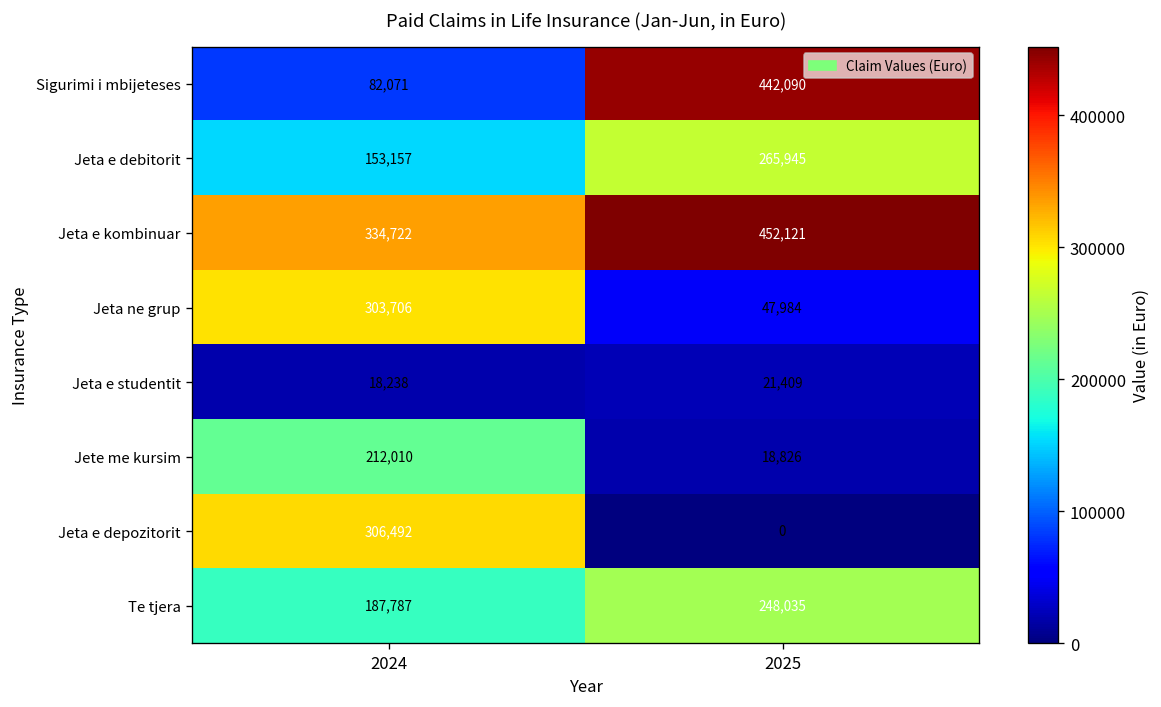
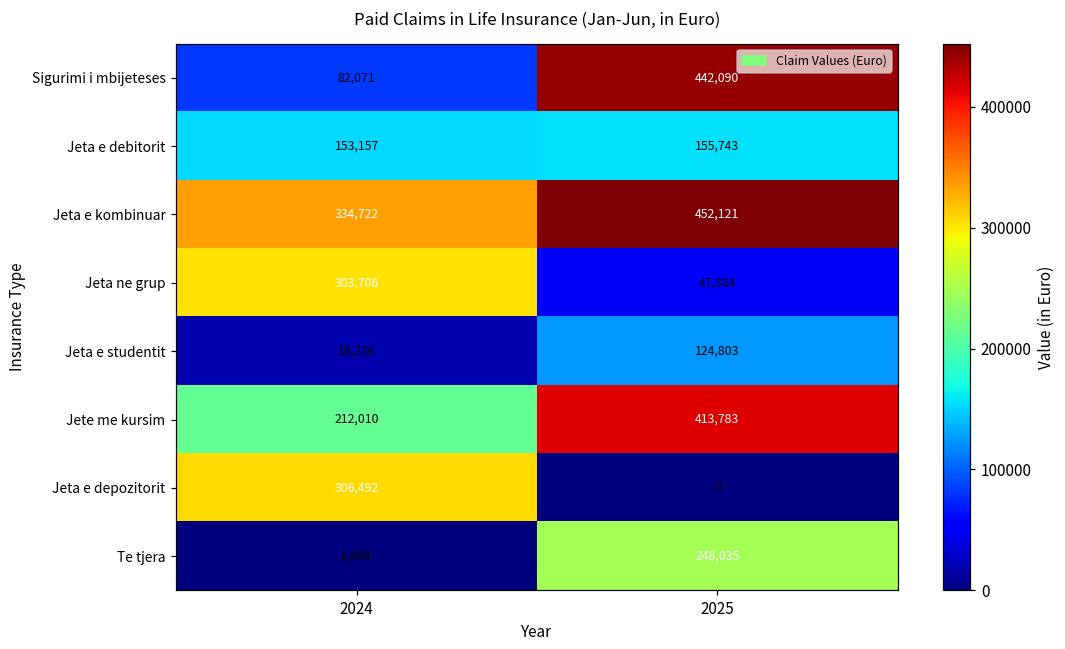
Jeta e debitorit, 2025: 265,945 -> 155,743
Jeta e studentit, 2025: 21,409 -> 124,803
Jete me kursim, 2025: 18,826 -> 413,783
Te tjera, 2024: 187,787 -> 1,664
